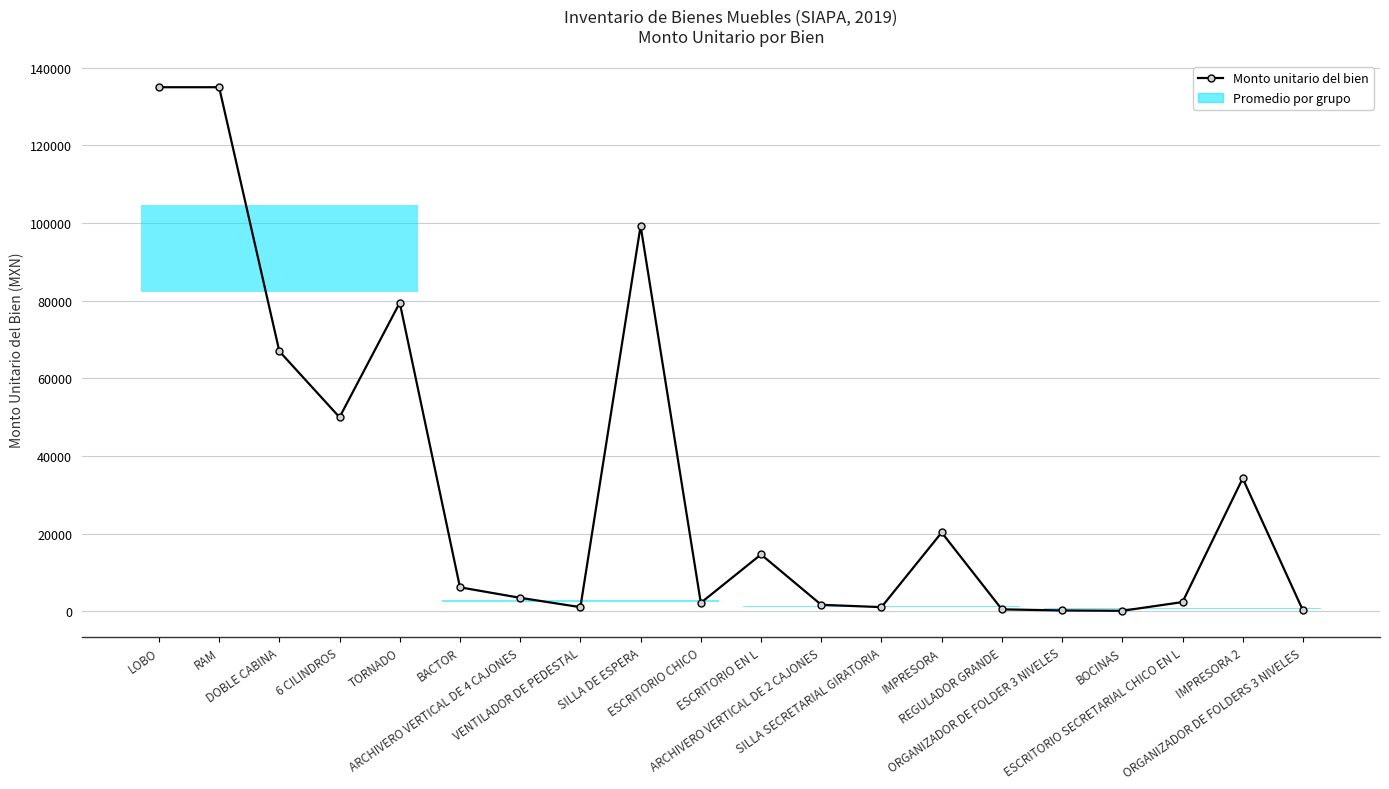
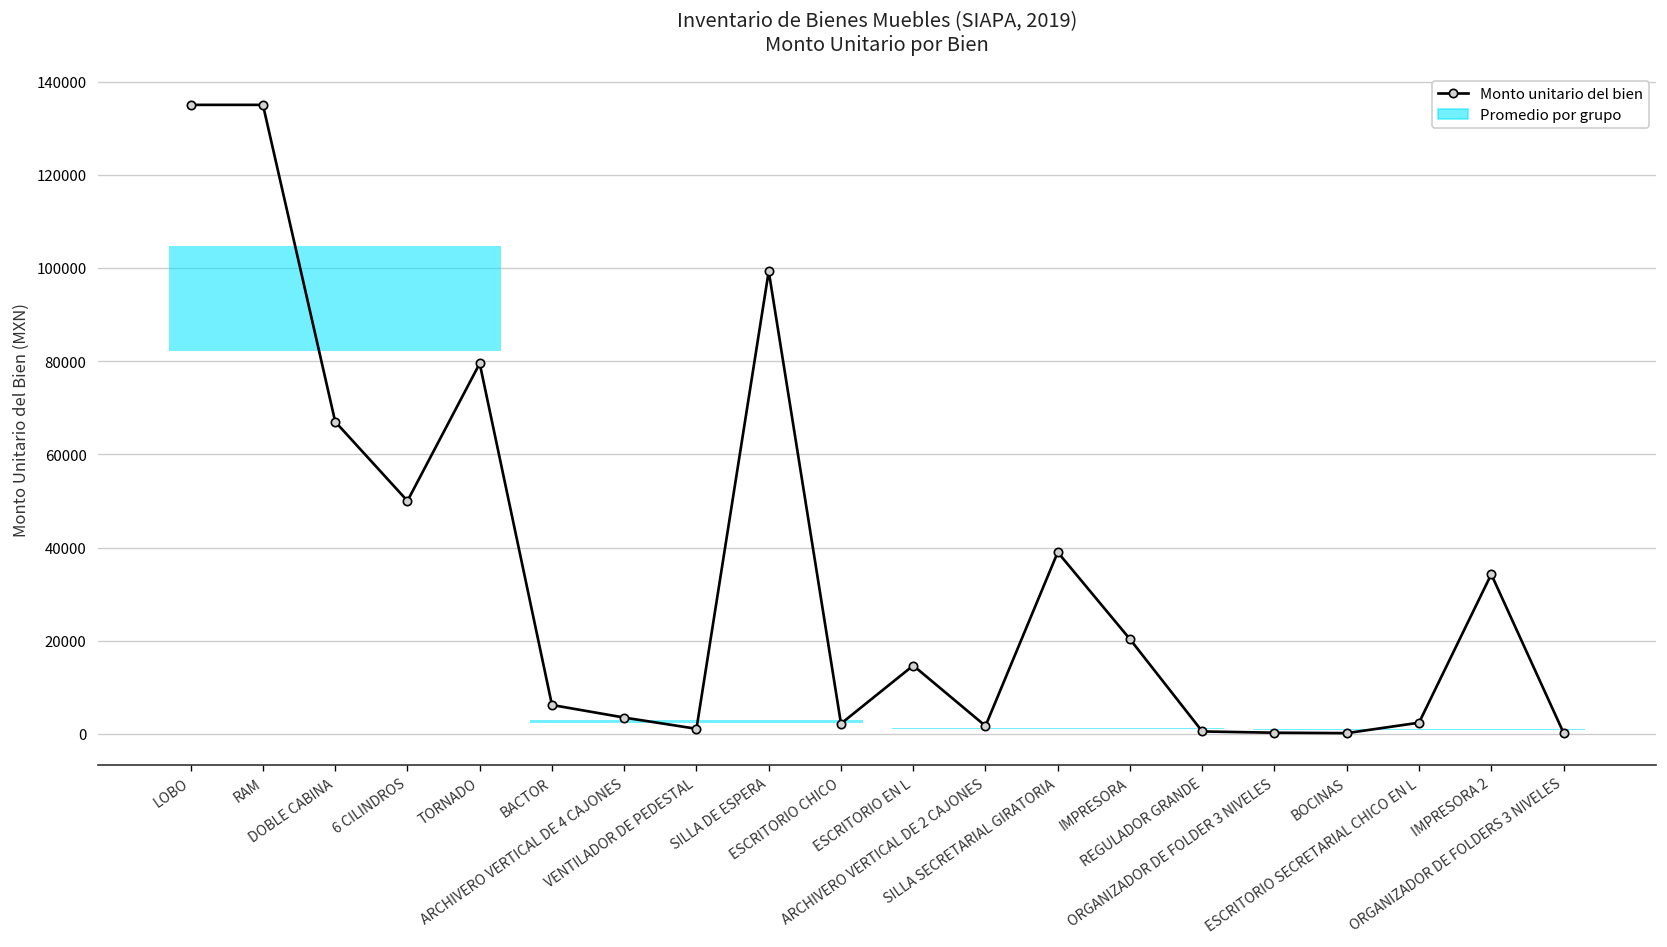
Monto unitario del bien, SILLA SECRETARIAL GIRATORIA: 1000 -> 39000
